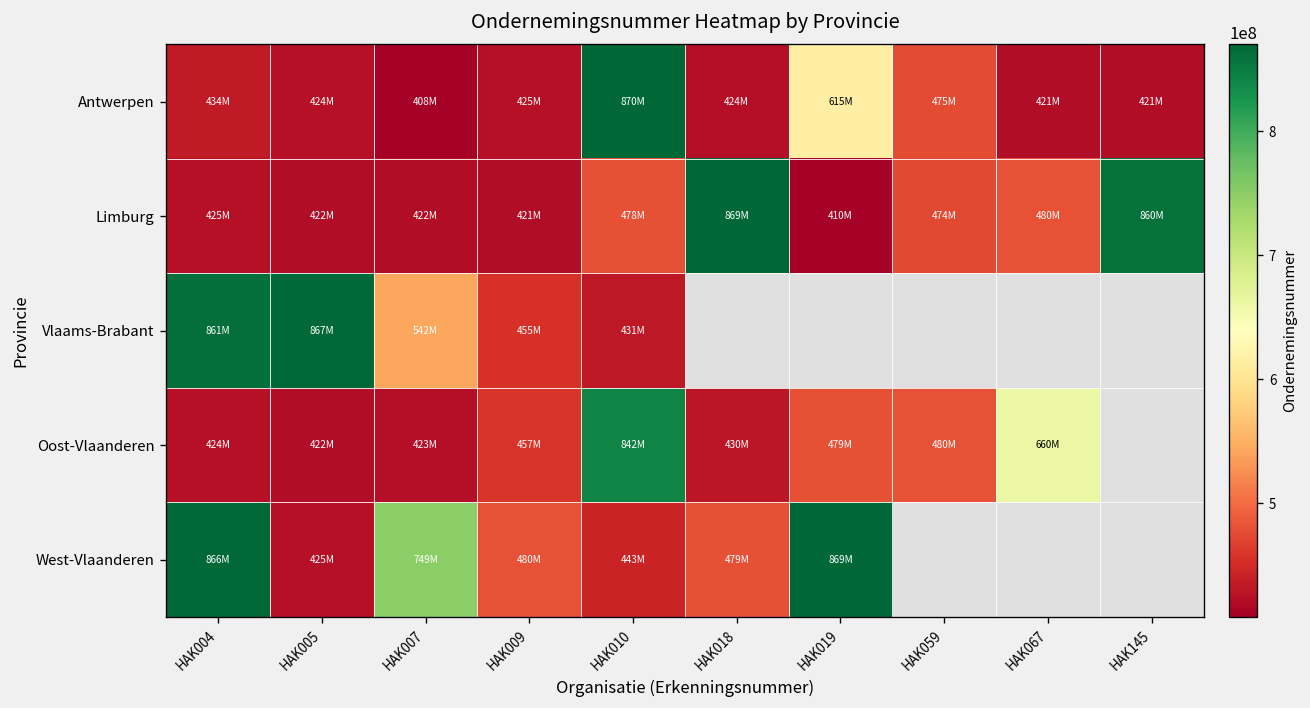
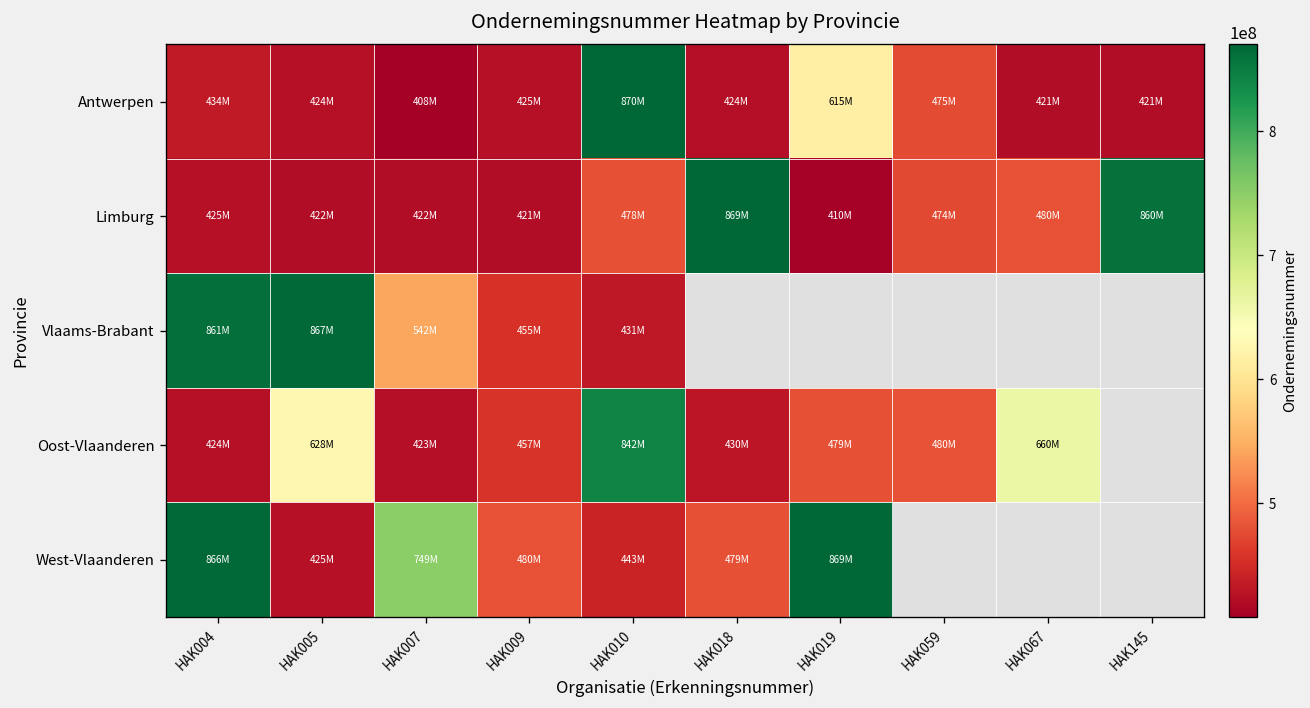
Oost-Vlaanderen, HAK005: 422M -> 628M
